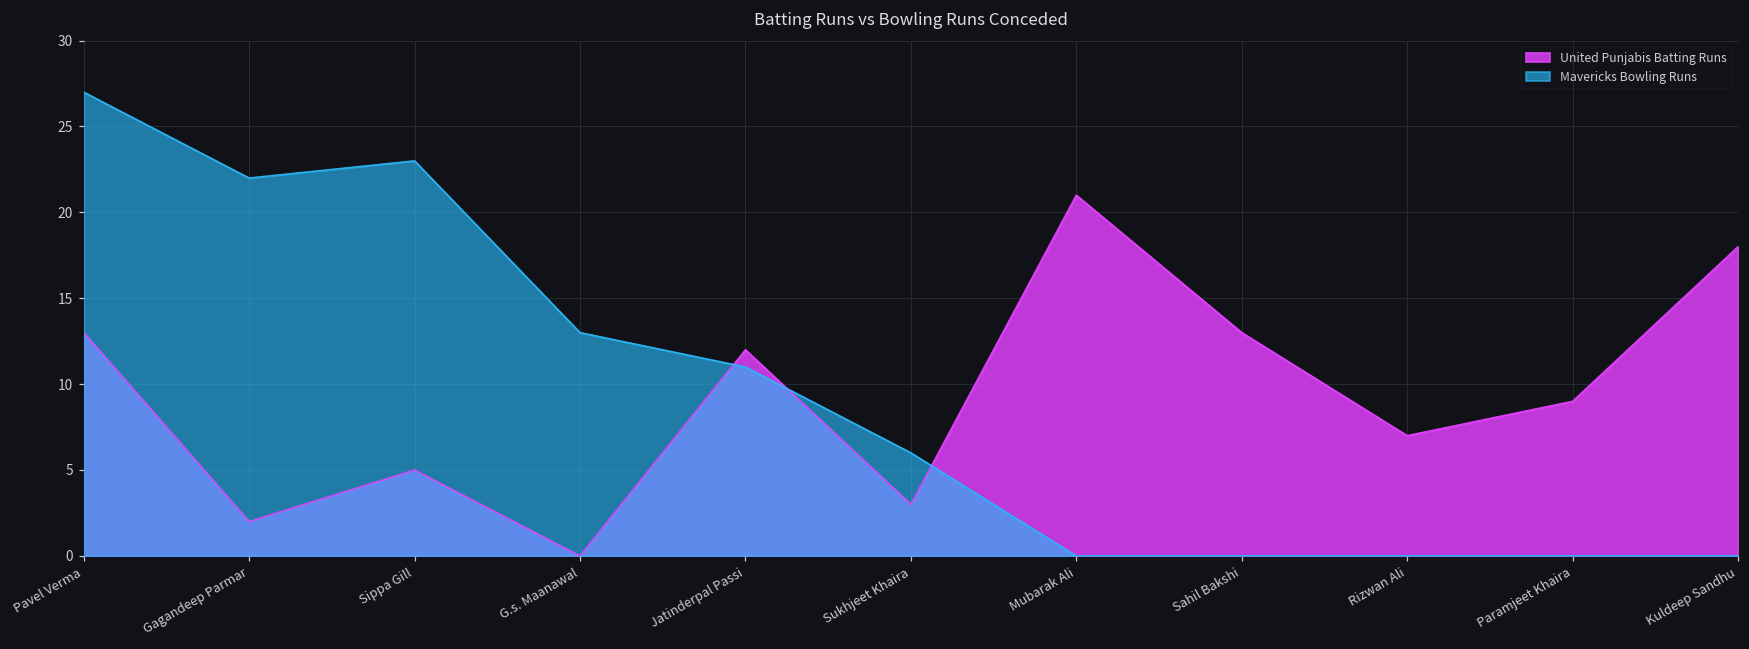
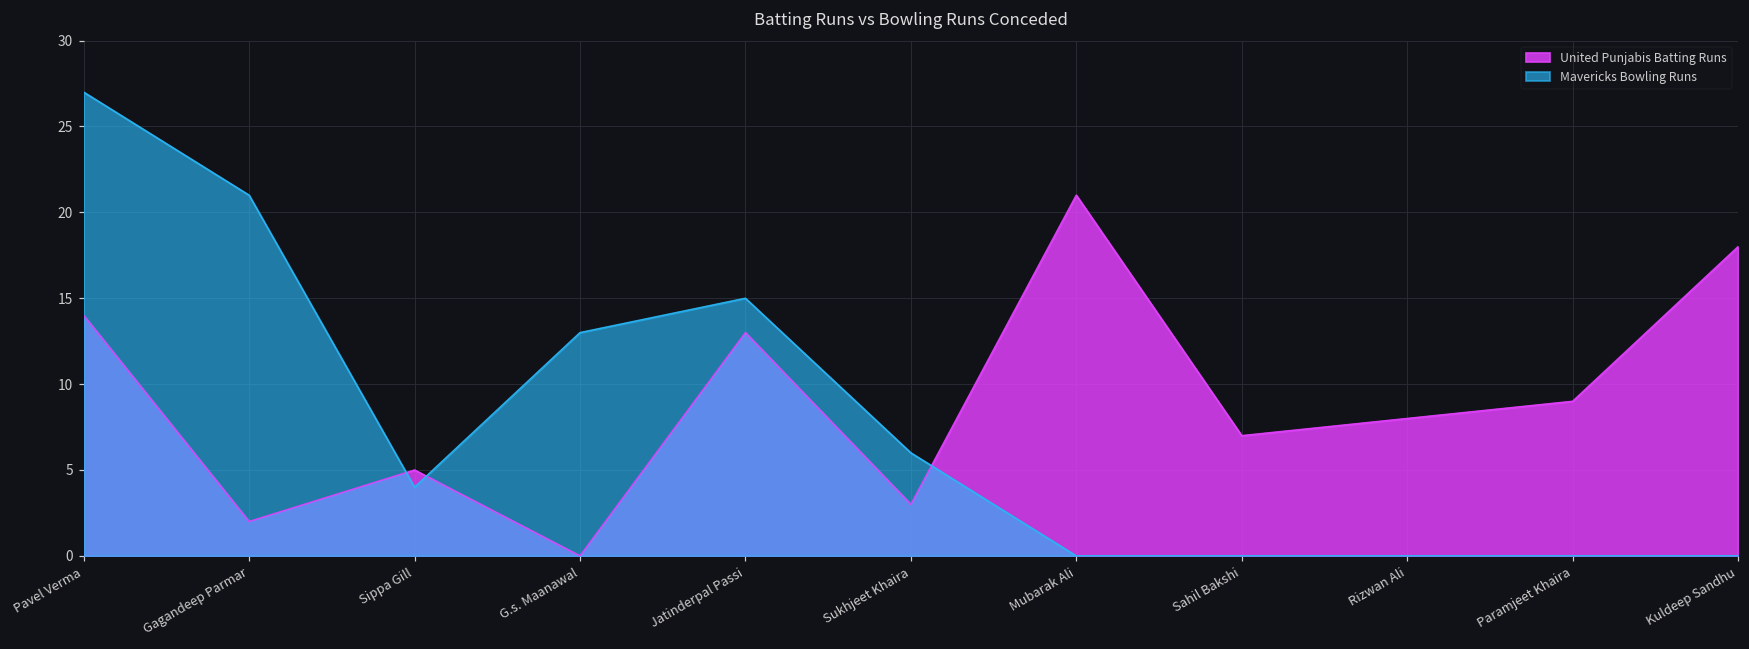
United Punjabis Batting Runs, Pavel Verma: 13 -> 14
Mavericks Bowling Runs, Gagandeep Parmar: 22 -> 21
Mavericks Bowling Runs, Sippa Gill: 23 -> 4
United Punjabis Batting Runs, Jatinderpal Passi: 12 -> 13
Mavericks Bowling Runs, Jatinderpal Passi: 11 -> 15
United Punjabis Batting Runs, Sahil Bakshi: 13 -> 7
United Punjabis Batting Runs, Rizwan Ali: 7 -> 8
